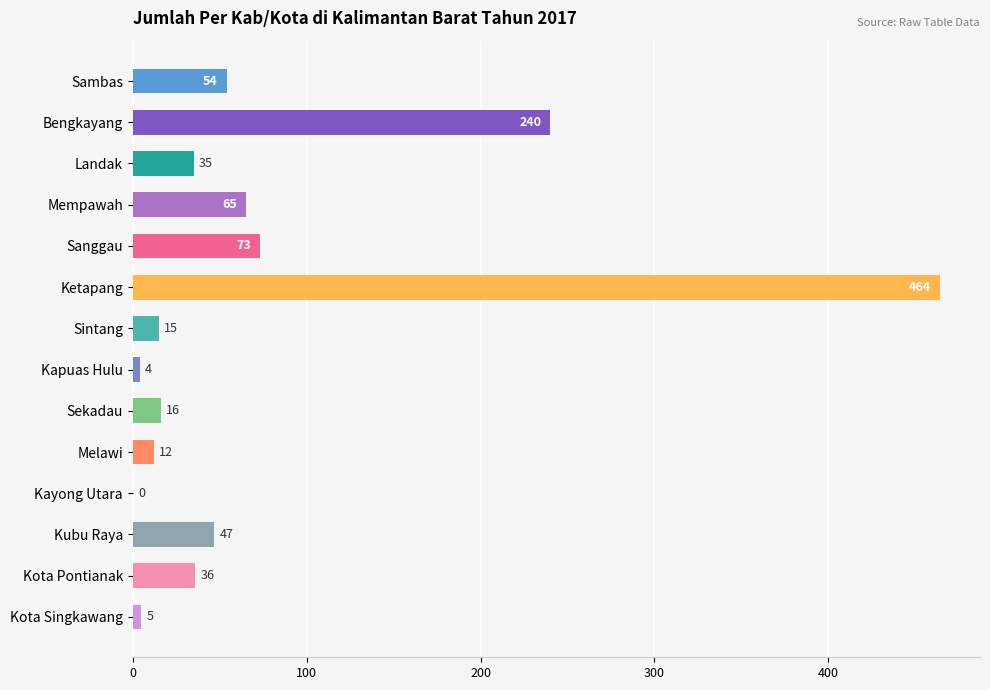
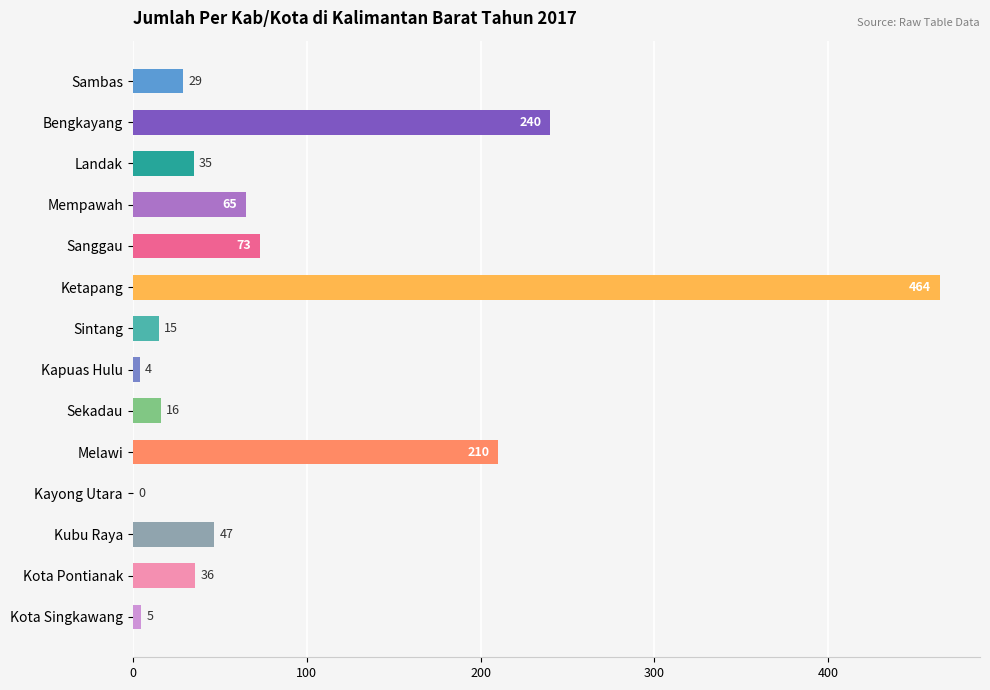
Sambas: 54 -> 29
Melawi: 12 -> 210
